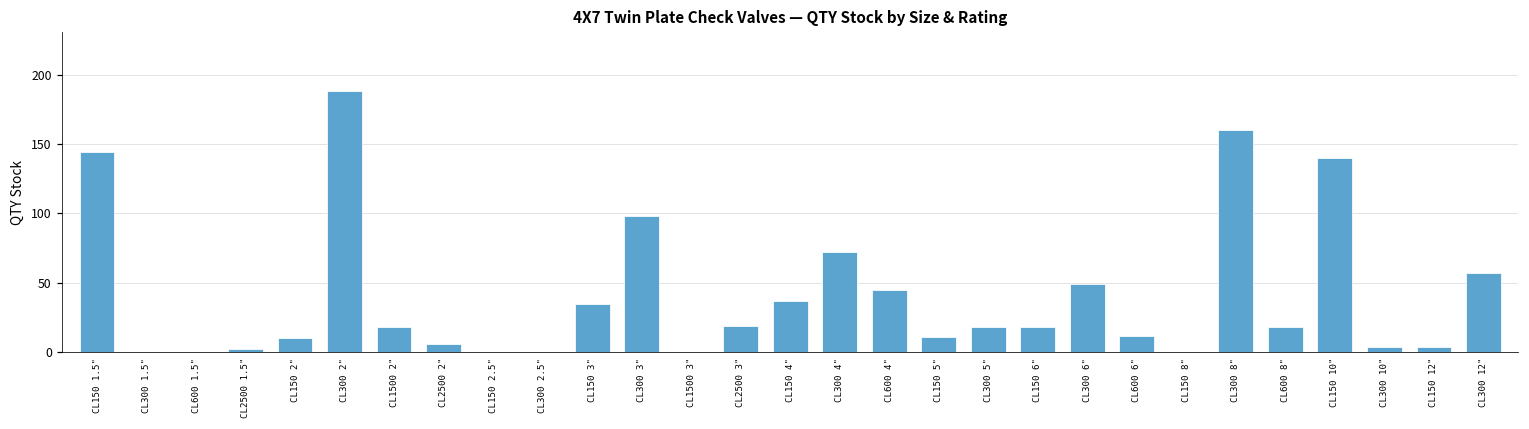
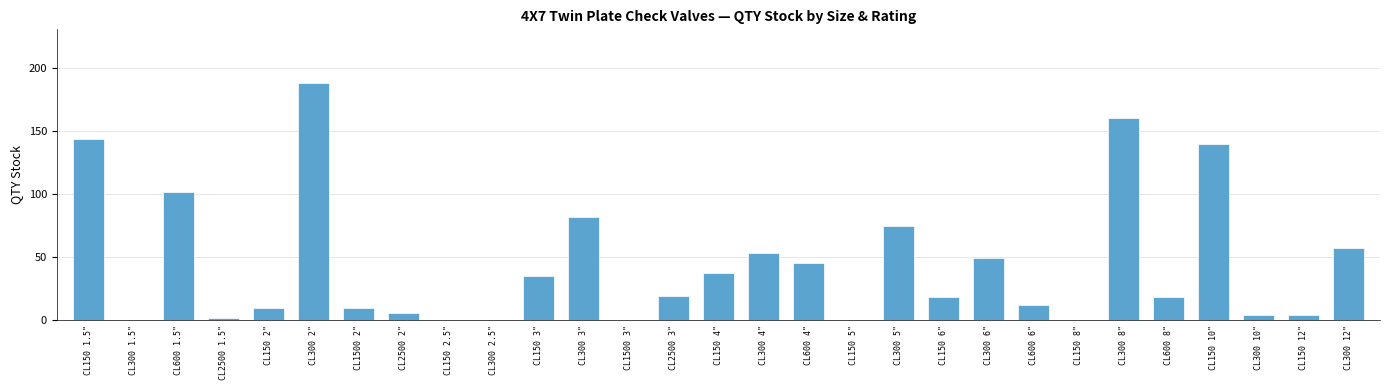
CL600 1.5": 0 -> 102
CL1500 2": 18 -> 10
CL300 3": 98 -> 82
CL300 4": 72 -> 53
CL150 5": 11 -> 0
CL300 5": 18 -> 75
